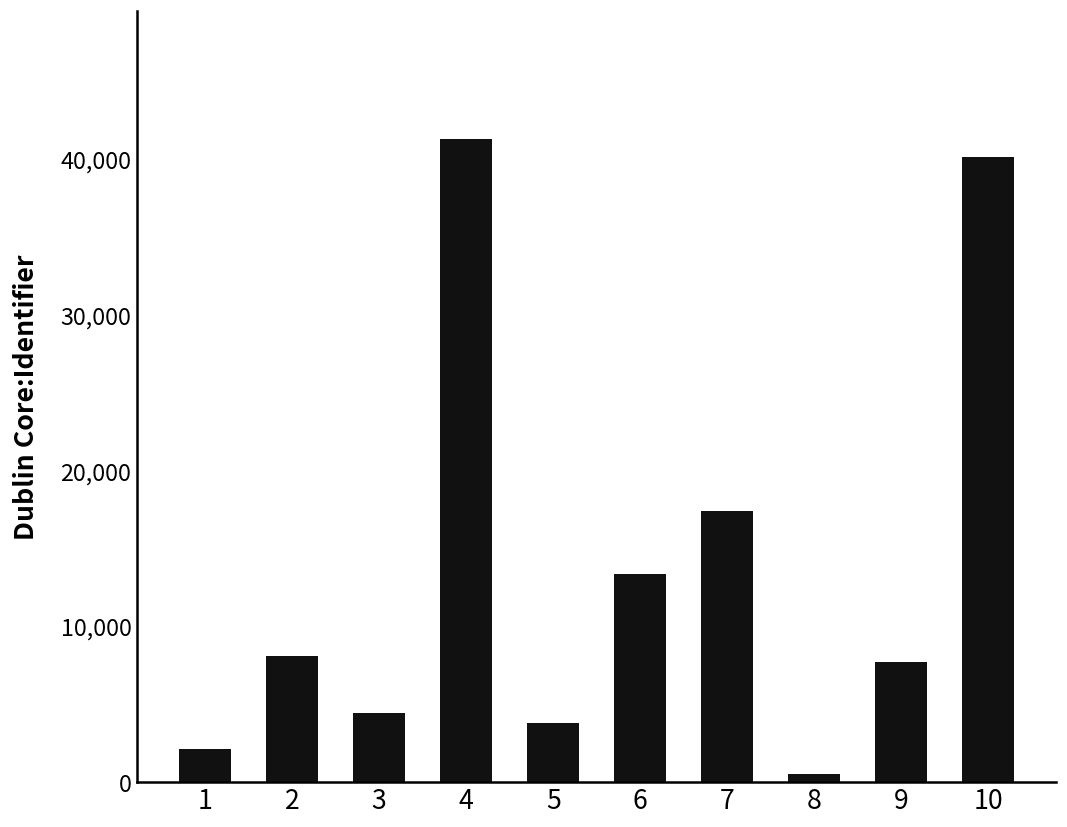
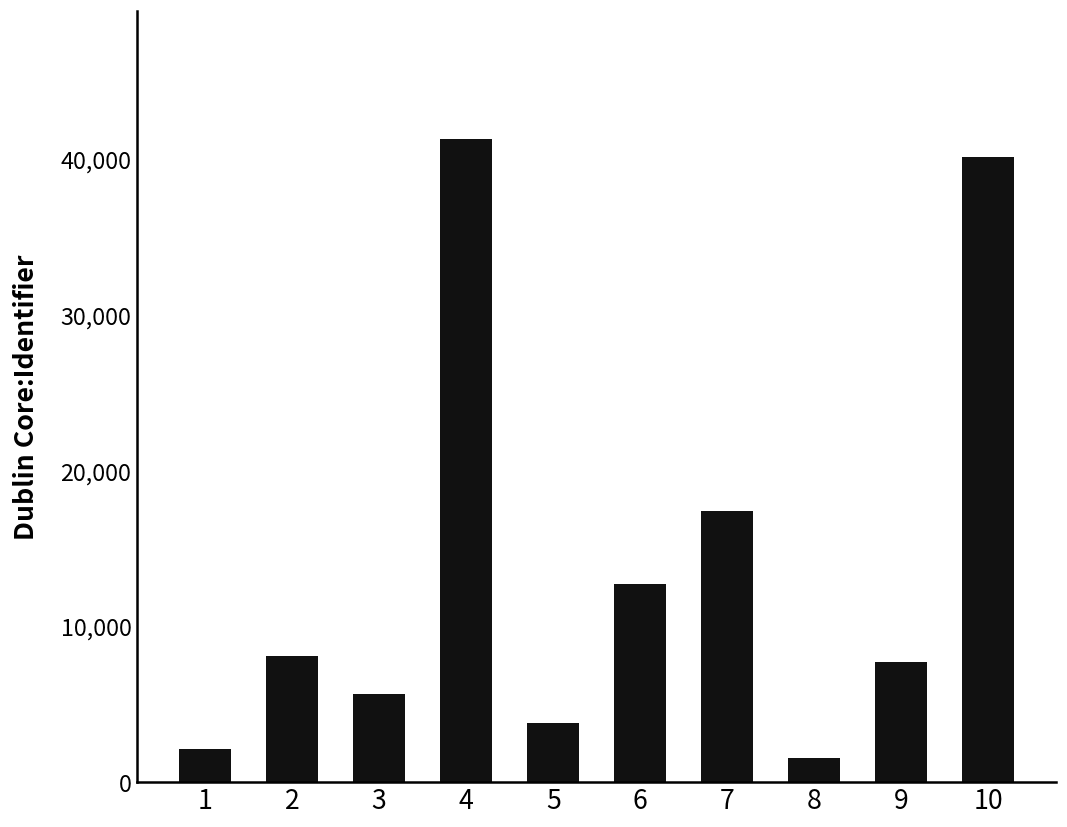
3: 4,400 -> 5,600
6: 13,300 -> 12,700
8: 500 -> 1,500
